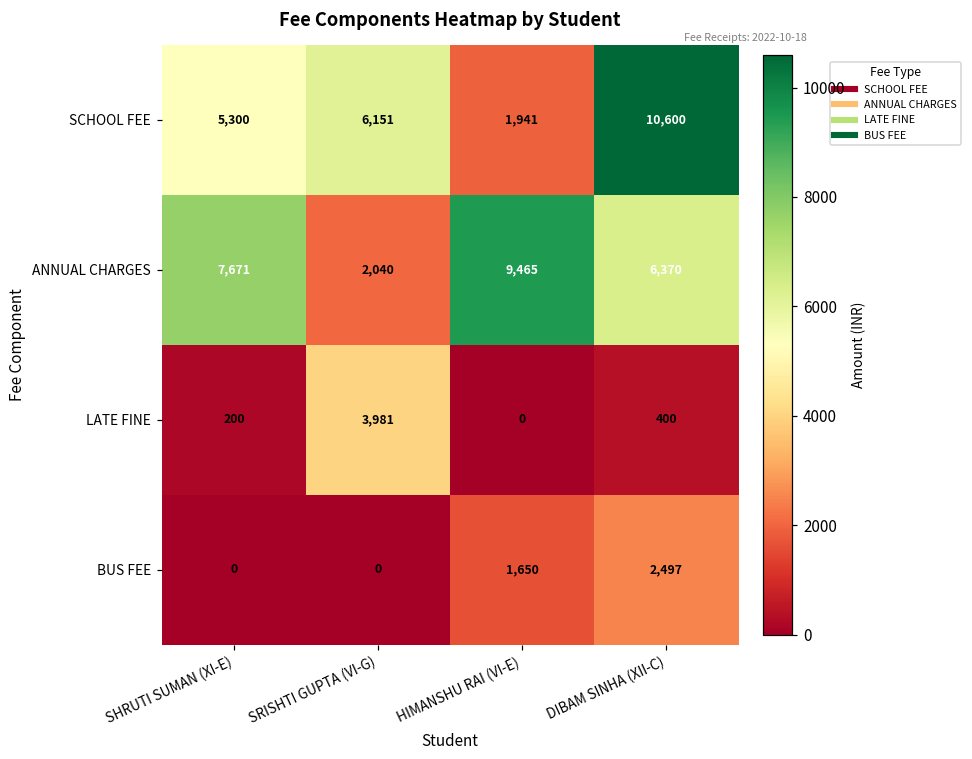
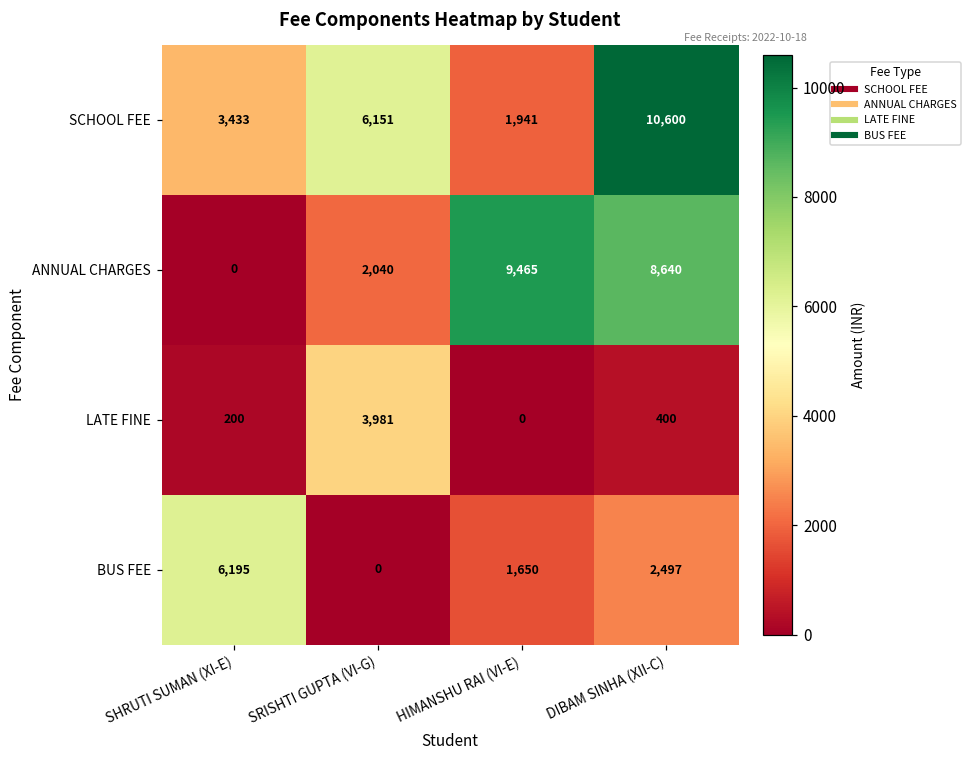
SCHOOL FEE, SHRUTI SUMAN (XI-E): 5,300 -> 3,433
ANNUAL CHARGES, SHRUTI SUMAN (XI-E): 7,671 -> 0
ANNUAL CHARGES, DIBAM SINHA (XII-C): 6,370 -> 8,640
BUS FEE, SHRUTI SUMAN (XI-E): 0 -> 6,195
